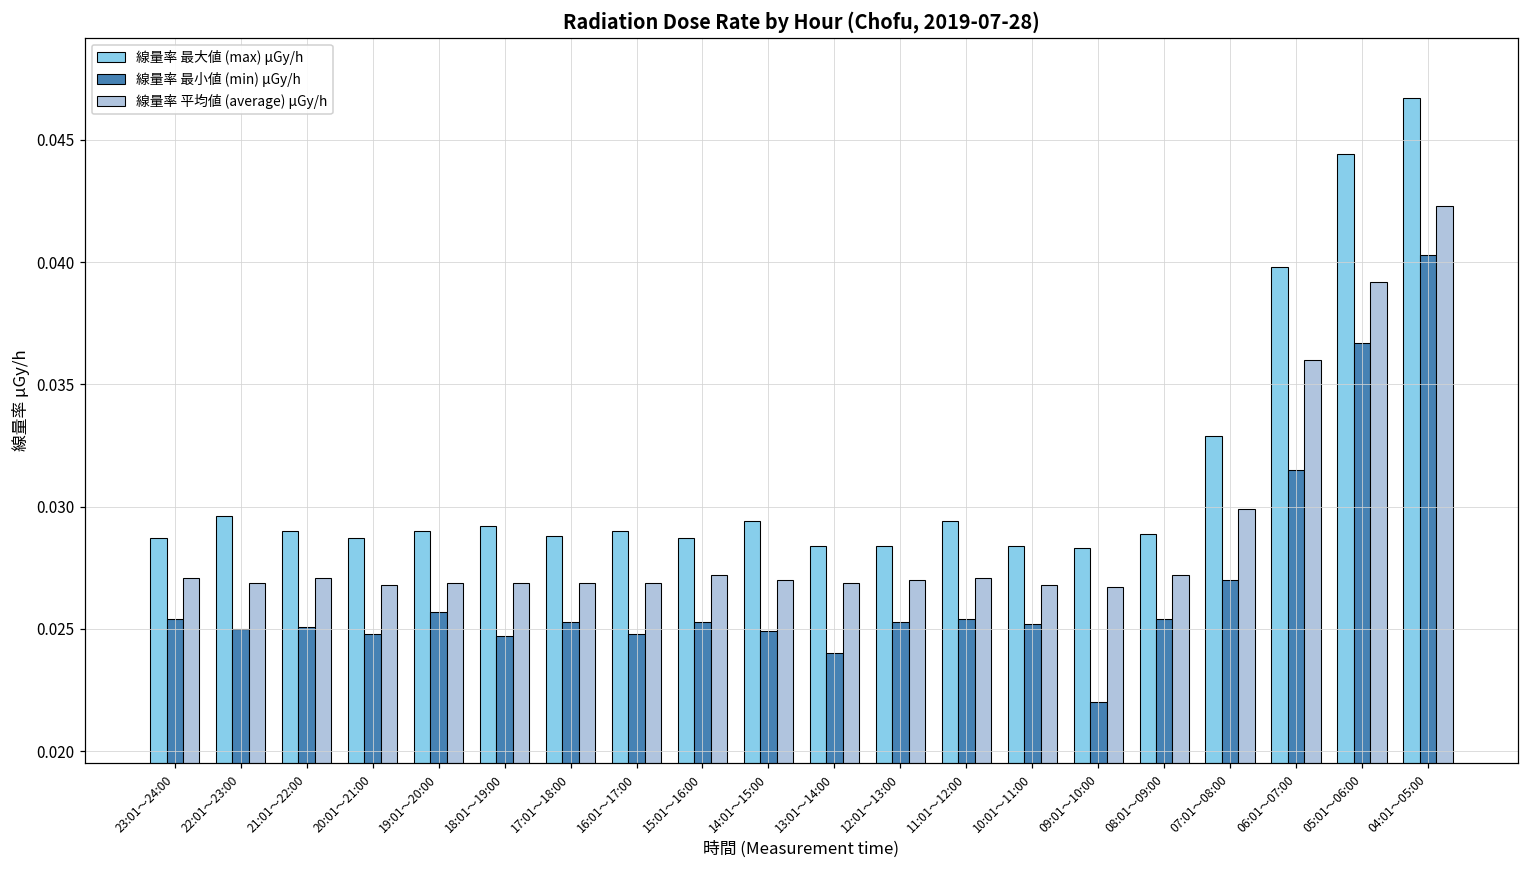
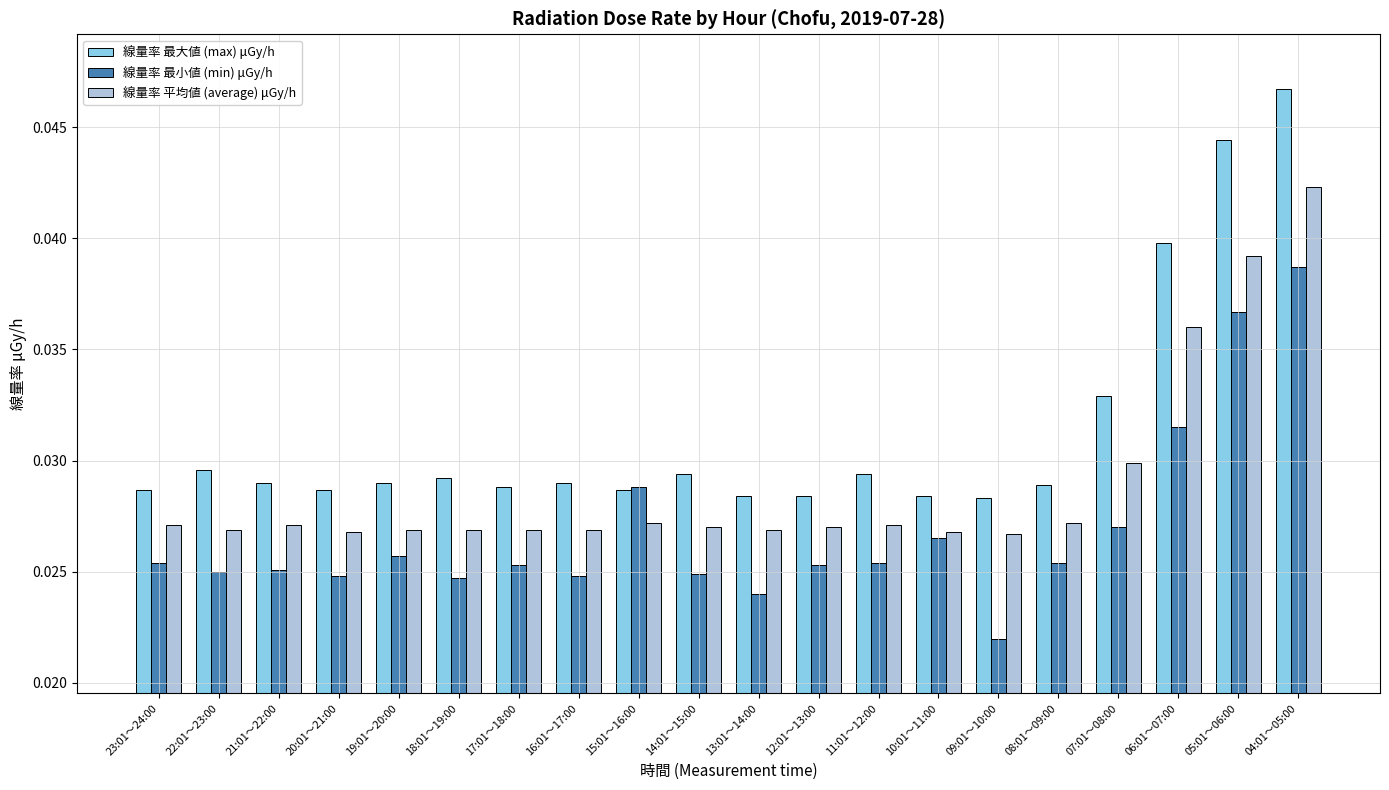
線量率 最小値 (min) μGy/h, 15:01～16:00: 0.0253 -> 0.0288
線量率 最小値 (min) μGy/h, 10:01～11:00: 0.0252 -> 0.0265
線量率 最小値 (min) μGy/h, 04:01～05:00: 0.0403 -> 0.0387
